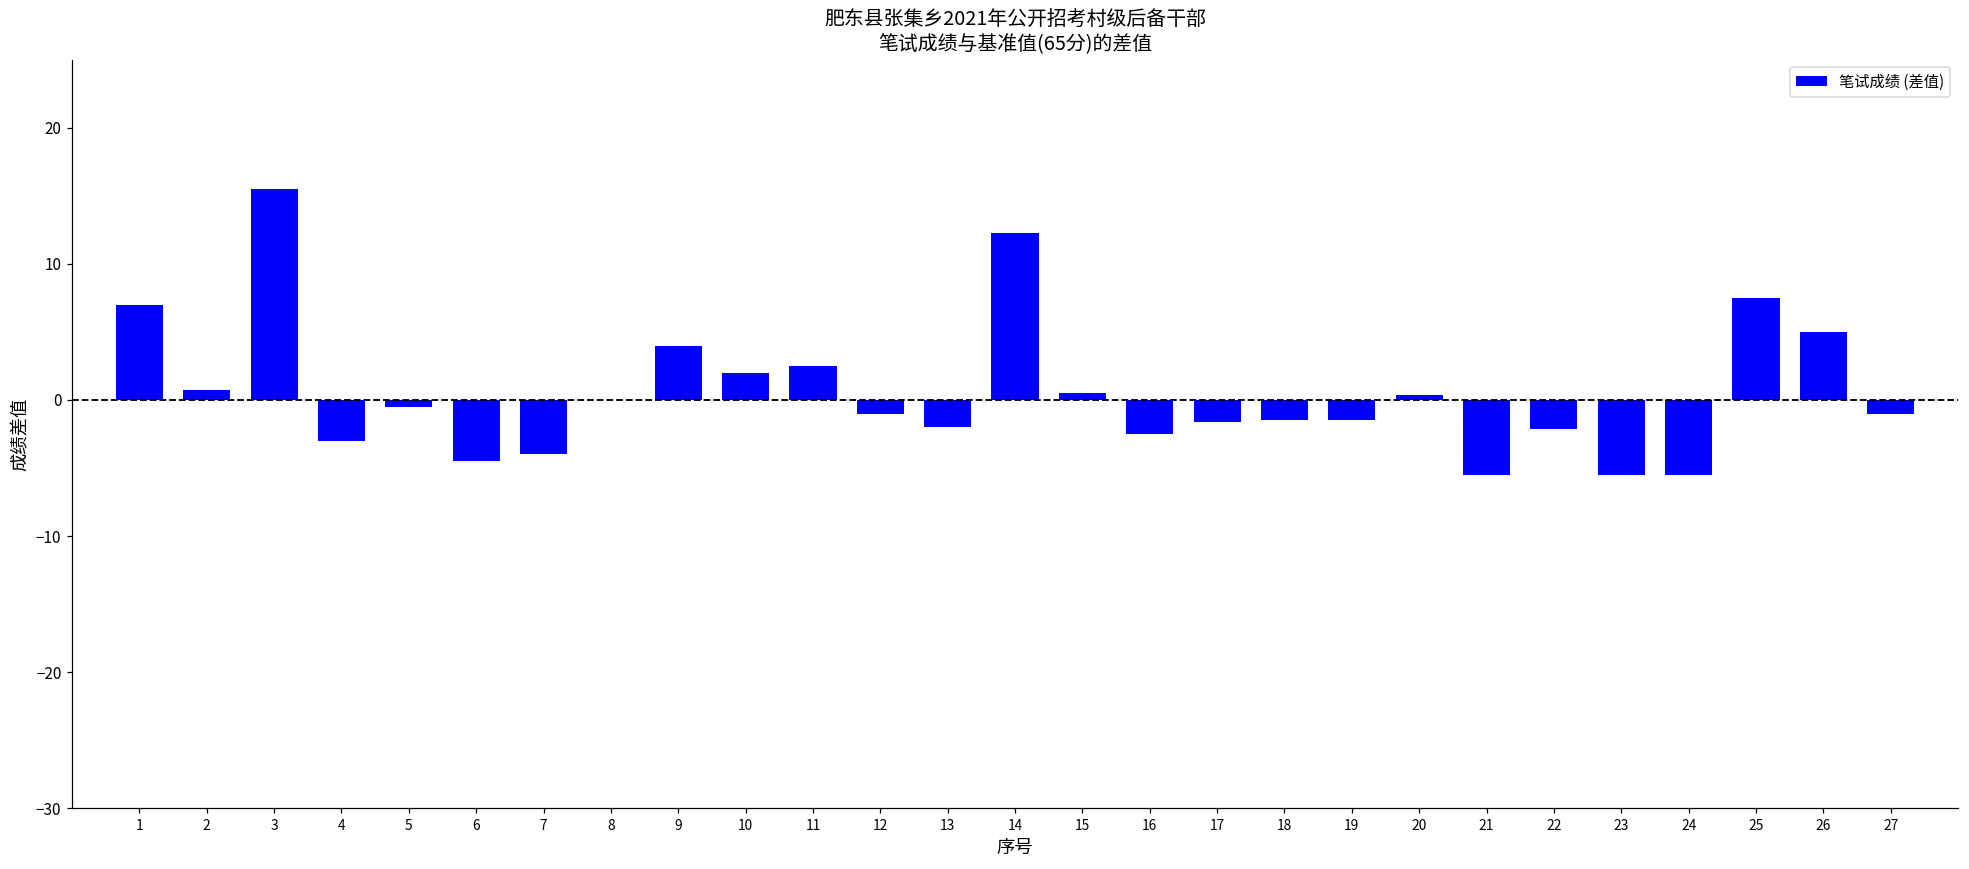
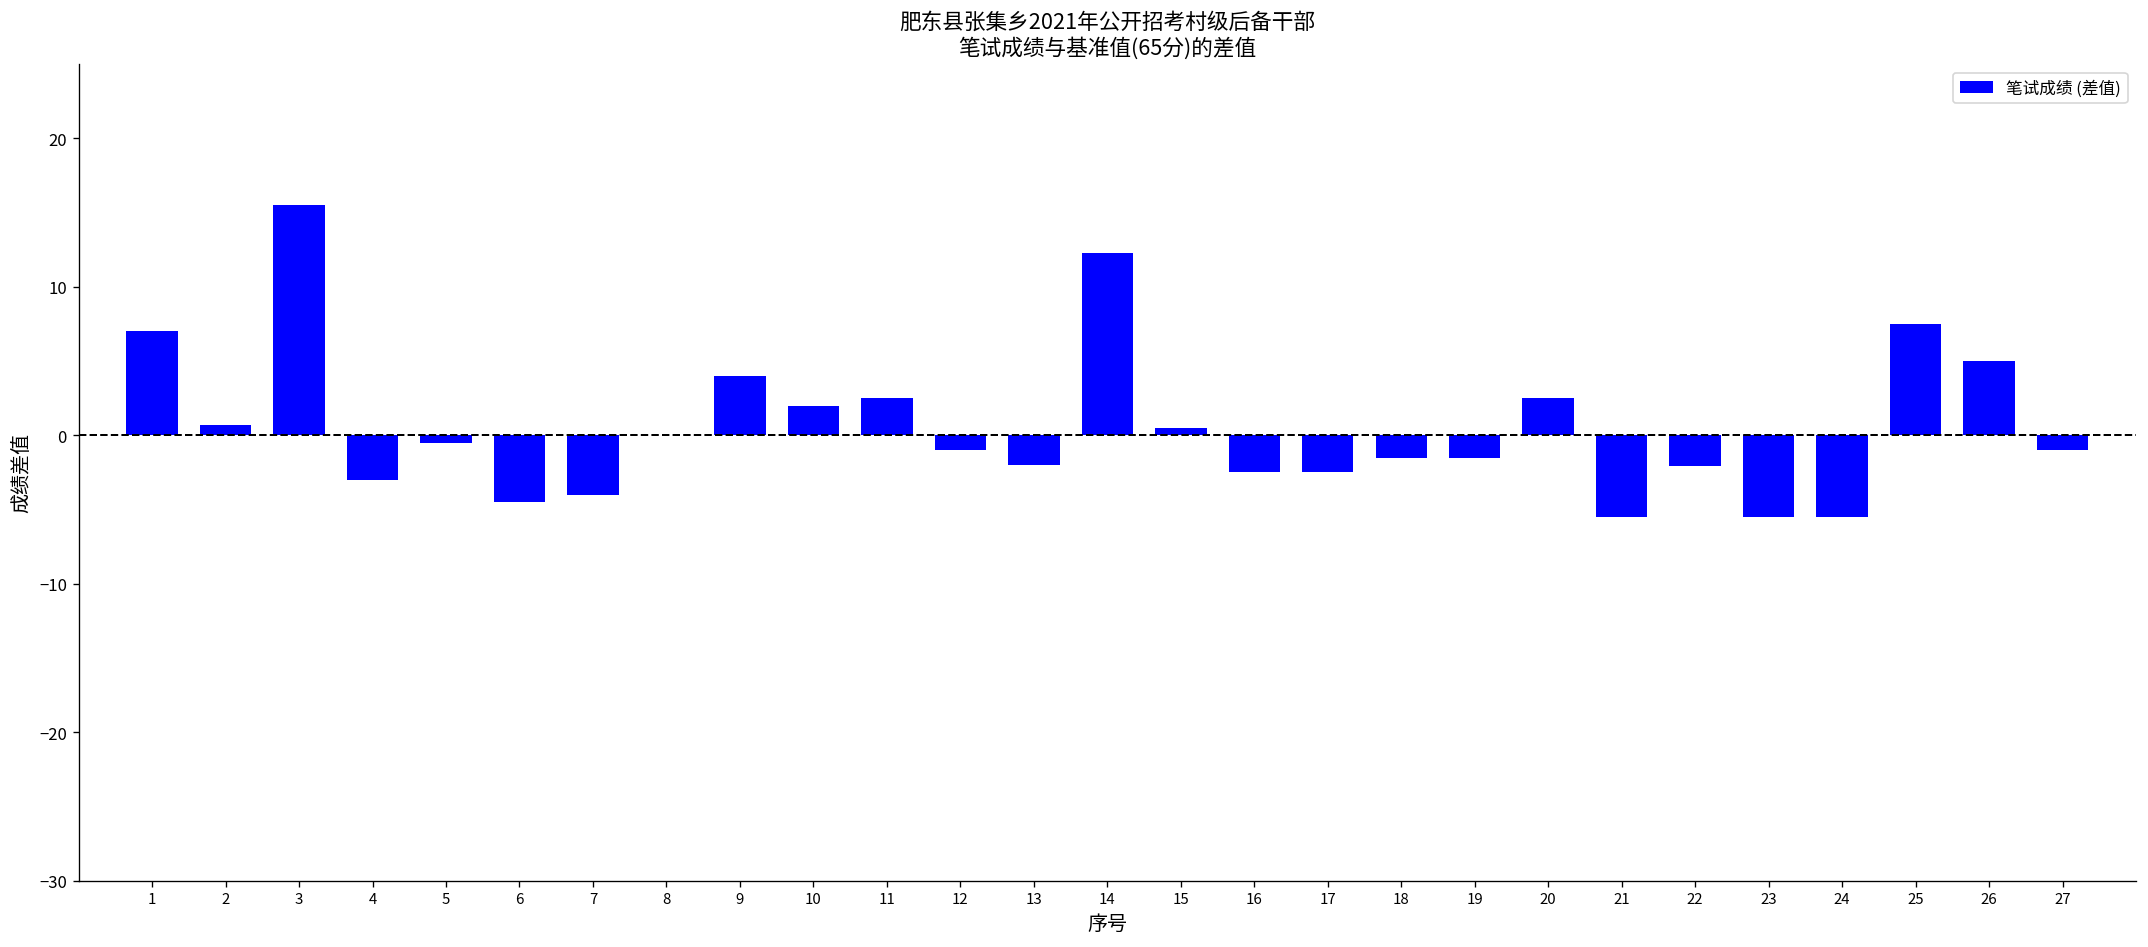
17: -1.6 -> -2.5
20: 0.4 -> 2.5
